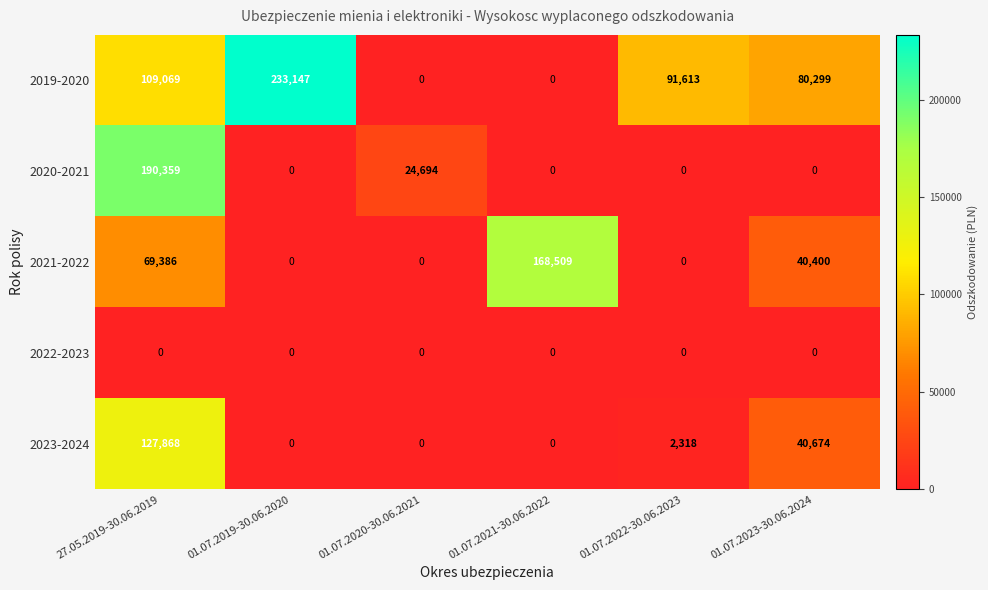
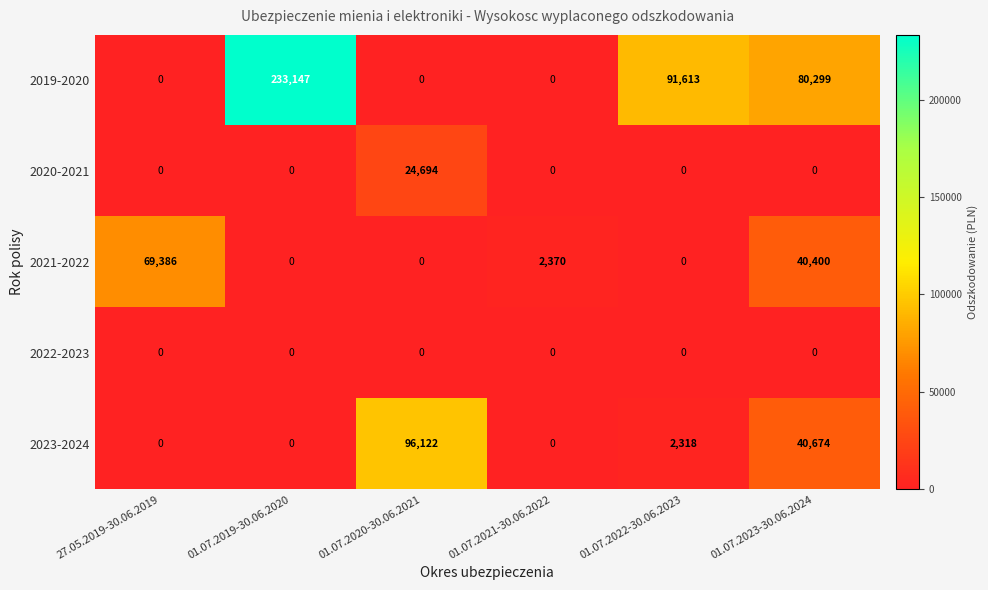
2019-2020, 27.05.2019-30.06.2019: 109,069 -> 0
2020-2021, 27.05.2019-30.06.2019: 190,359 -> 0
2021-2022, 01.07.2021-30.06.2022: 168,509 -> 2,370
2023-2024, 27.05.2019-30.06.2019: 127,868 -> 0
2023-2024, 01.07.2020-30.06.2021: 0 -> 96,122
